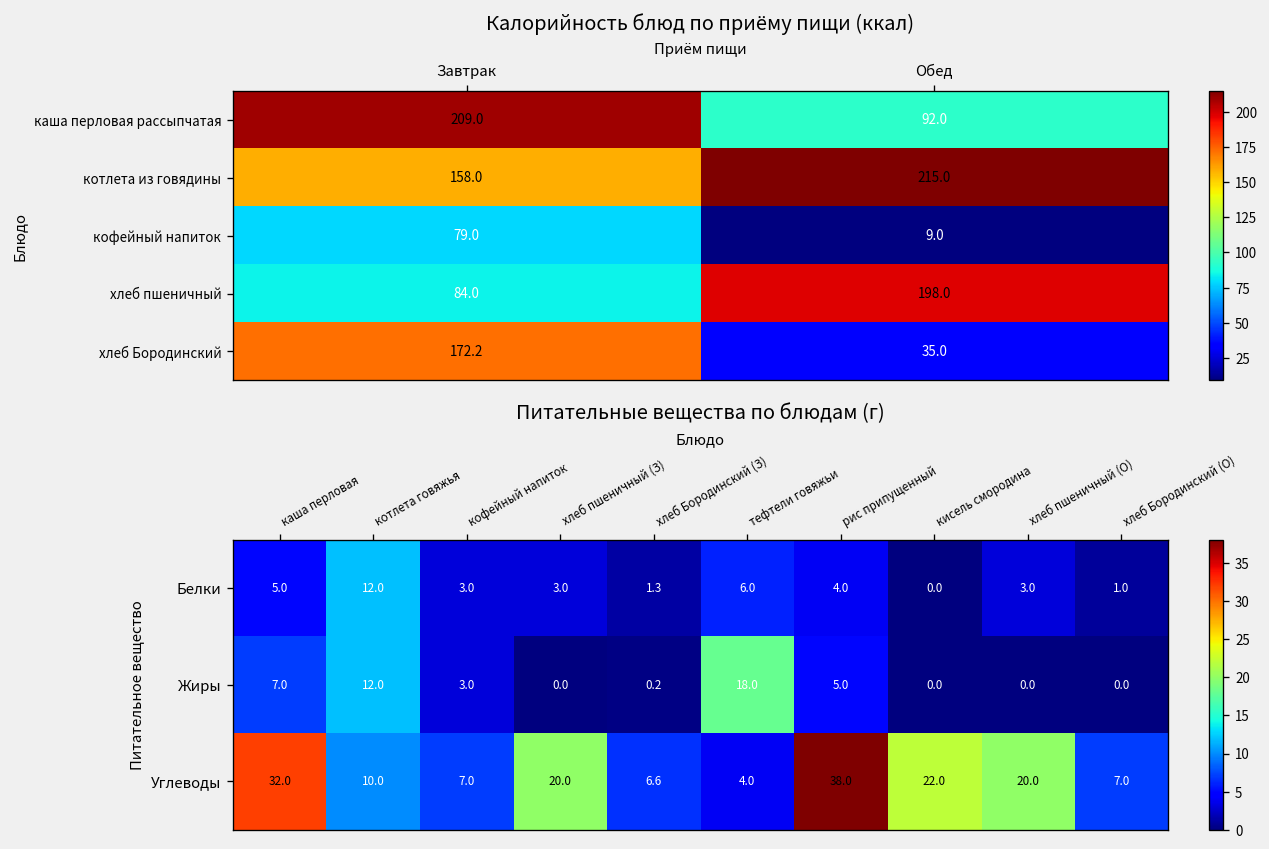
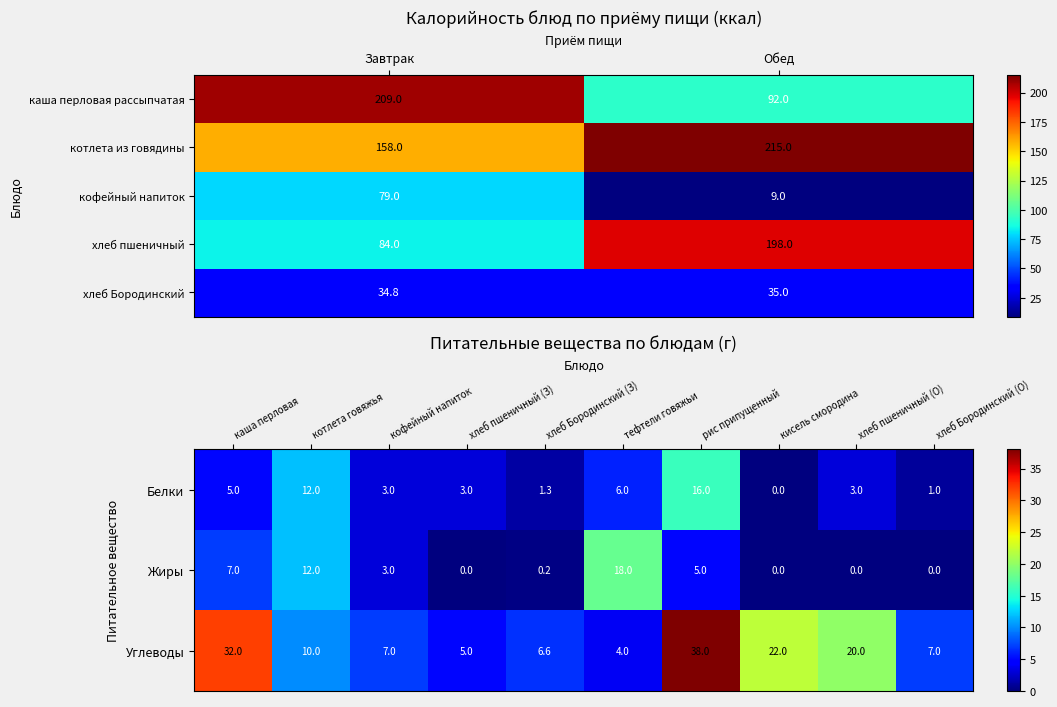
Калорийность блюд по приёму пищи (ккал), хлеб Бородинский, Завтрак: 172.2 -> 34.8
Питательные вещества по блюдам (г), Белки, рис припущенный: 4.0 -> 16.0
Питательные вещества по блюдам (г), Углеводы, хлеб пшеничный (З): 20.0 -> 5.0
